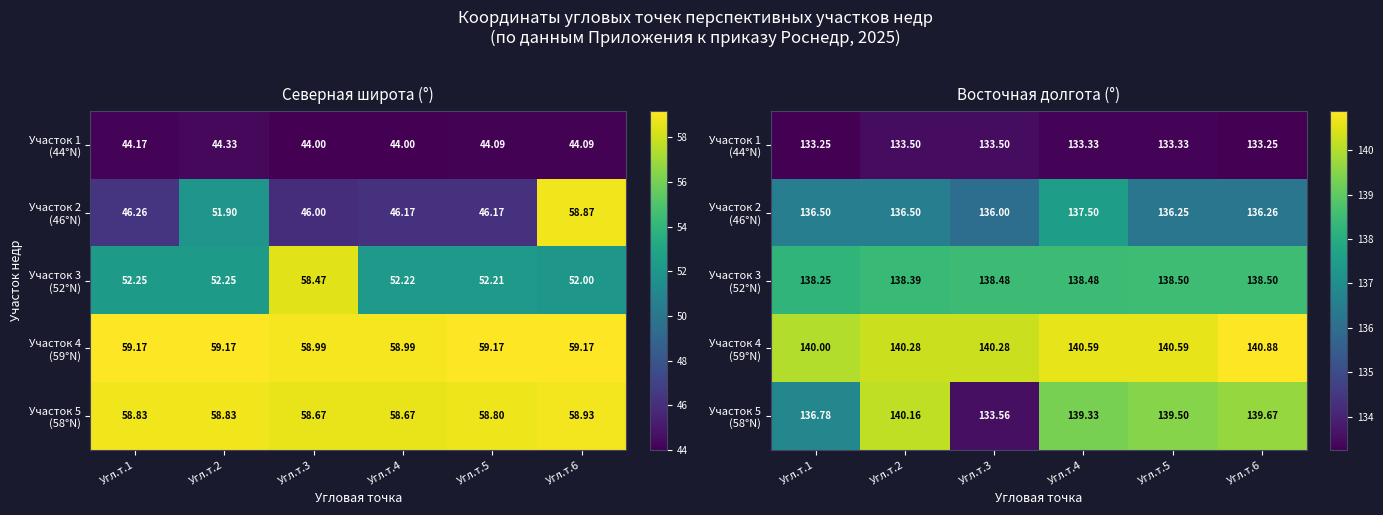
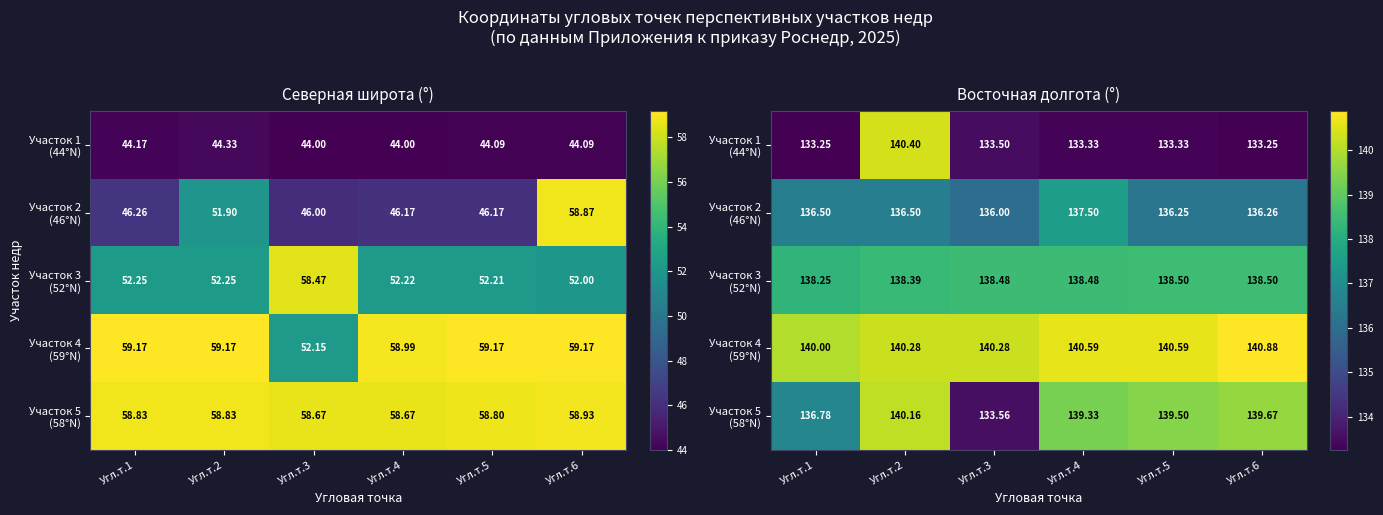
Северная широта (°), Участок 4 (59°N), Угл.т.3: 58.99 -> 52.15
Восточная долгота (°), Участок 1 (44°N), Угл.т.2: 133.50 -> 140.40
